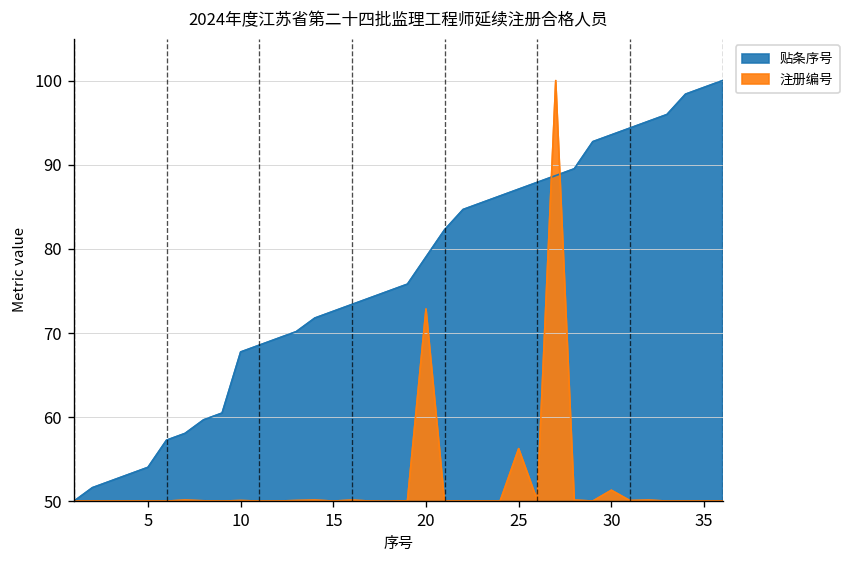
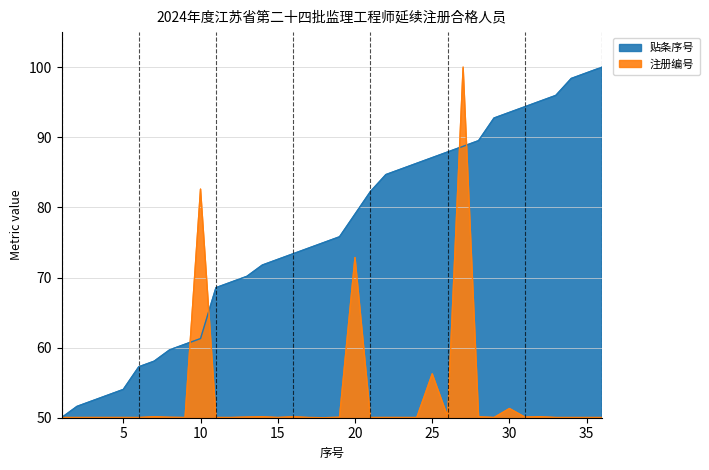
贴条序号, 10: 68 -> 61
注册编号, 10: 50 -> 83
